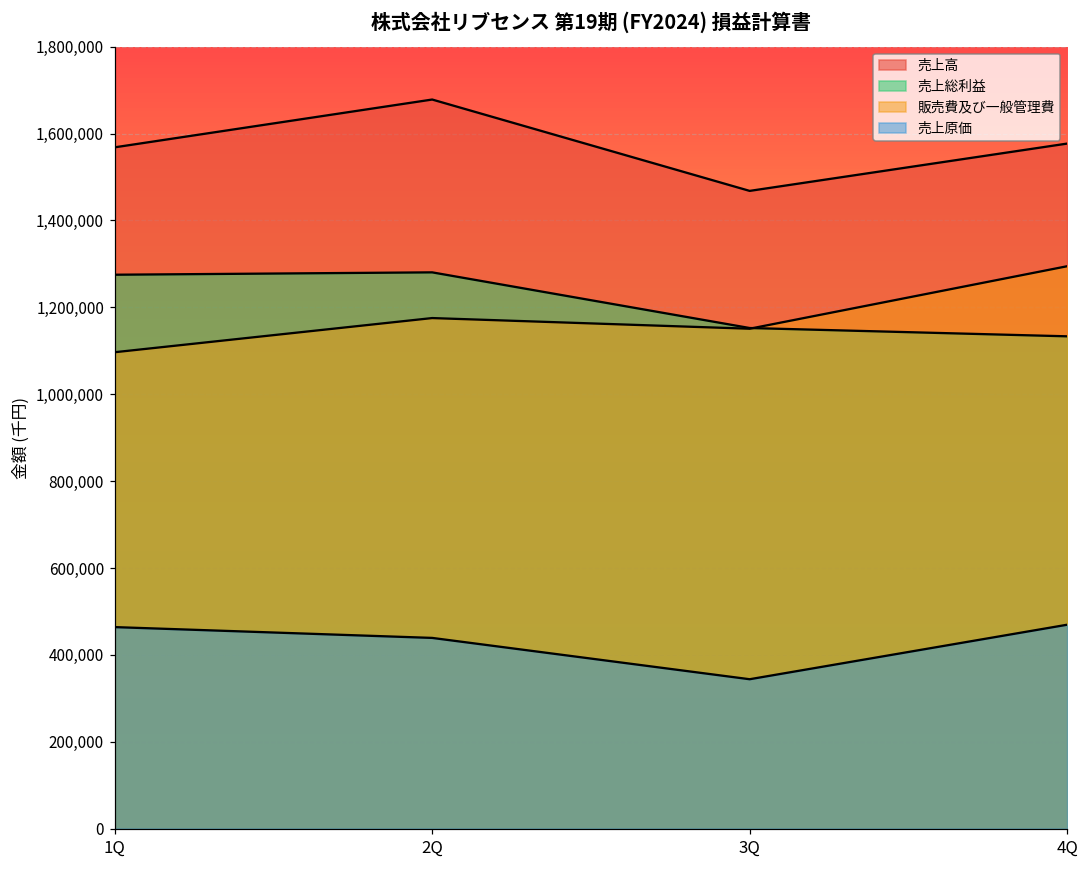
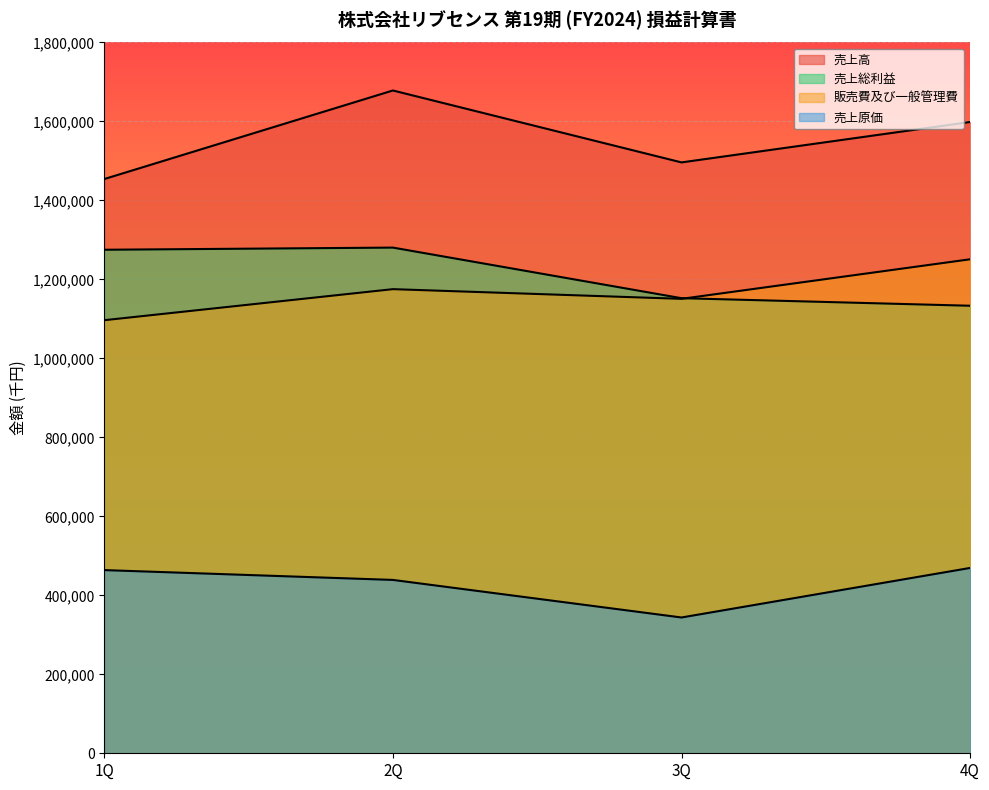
売上高, 1Q: 1,570,000 -> 1,450,000
売上高, 3Q: 1,470,000 -> 1,500,000
売上高, 4Q: 1,580,000 -> 1,600,000
販売費及び一般管理費, 4Q: 1,290,000 -> 1,250,000
